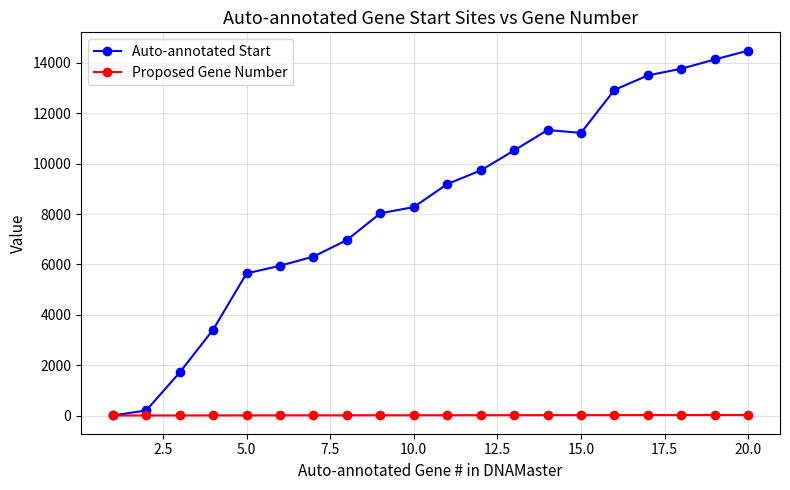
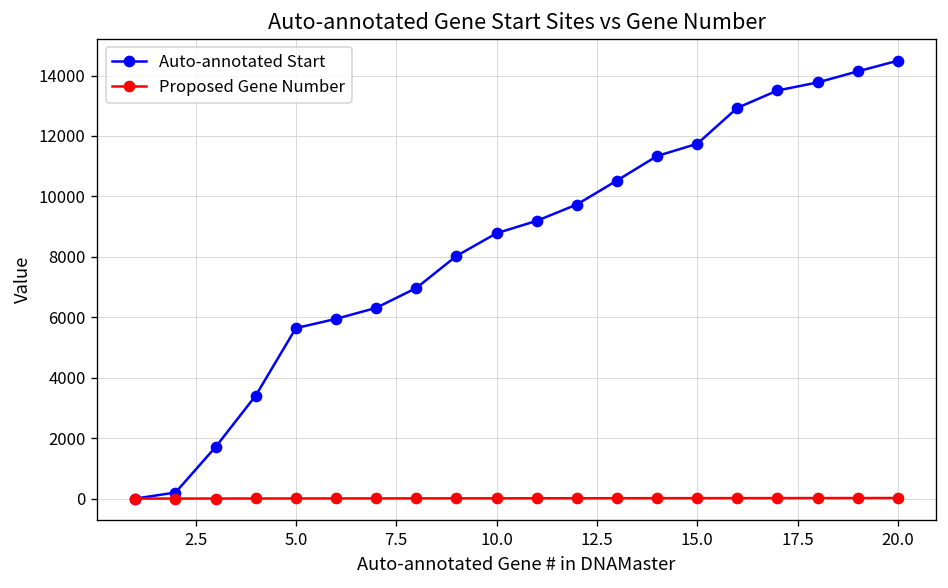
Auto-annotated Start, 10.0: 8300 -> 8800
Auto-annotated Start, 15.0: 11200 -> 11700
